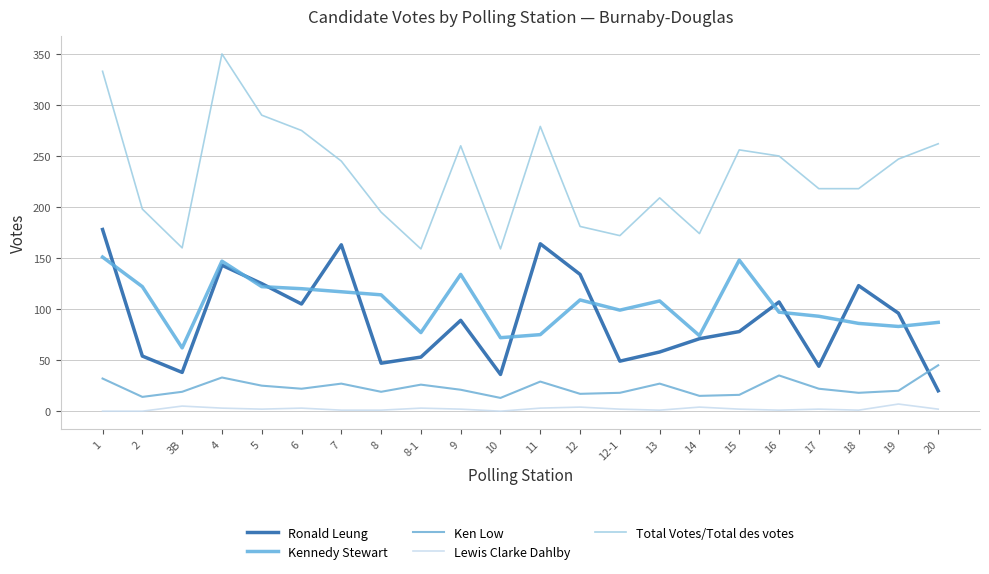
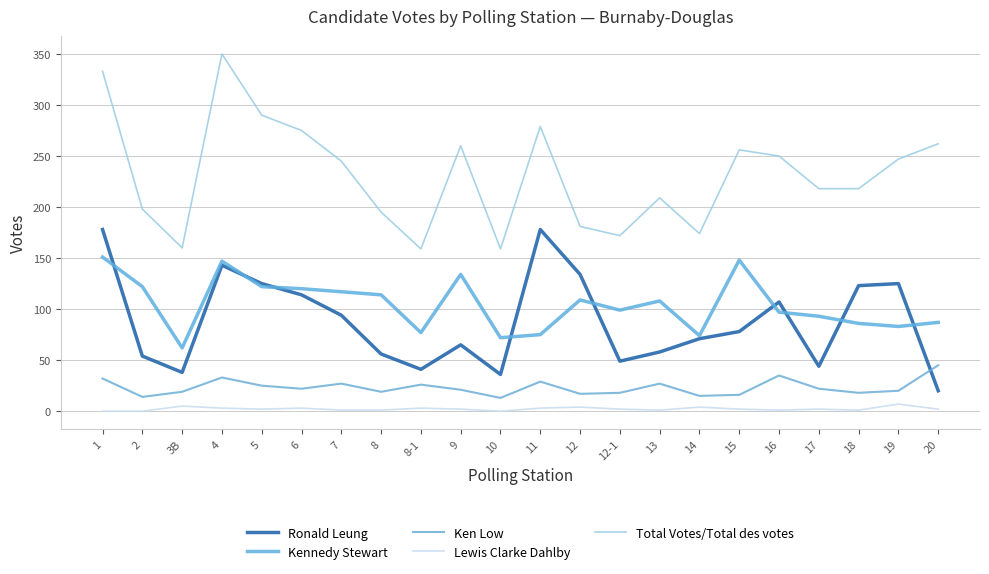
Ronald Leung, 6: 105 -> 114
Ronald Leung, 7: 163 -> 94
Ronald Leung, 8: 47 -> 56
Ronald Leung, 8-1: 53 -> 41
Ronald Leung, 9: 89 -> 65
Ronald Leung, 11: 164 -> 178
Ronald Leung, 19: 96 -> 125
